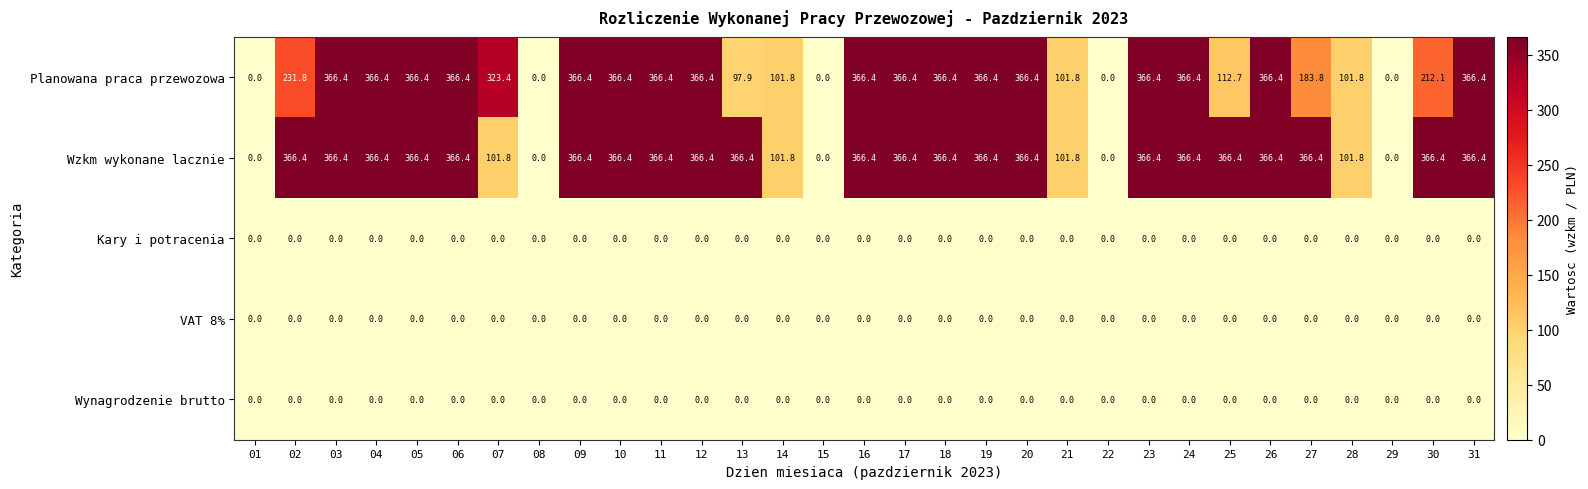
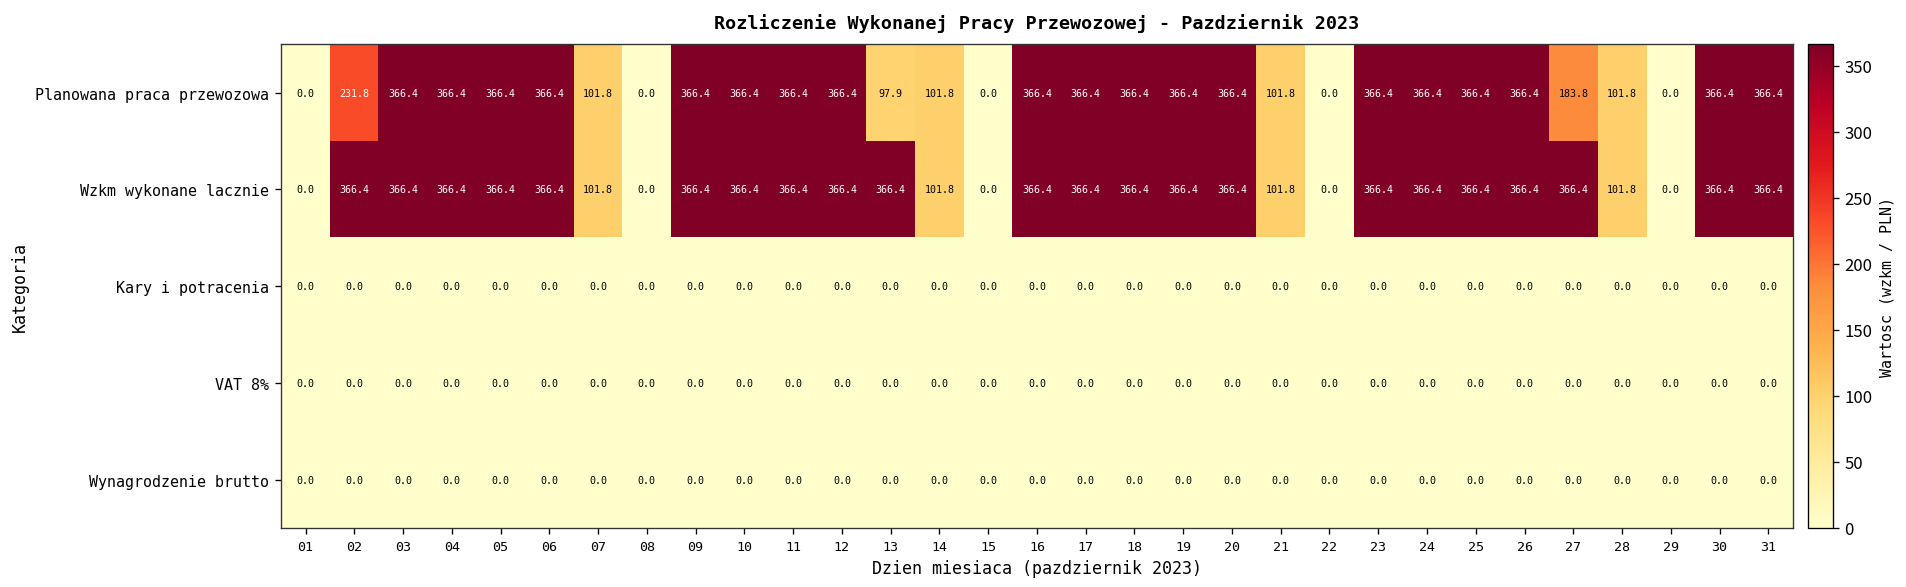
Planowana praca przewozowa, 07: 323.4 -> 101.8
Planowana praca przewozowa, 25: 112.7 -> 366.4
Planowana praca przewozowa, 30: 212.1 -> 366.4
